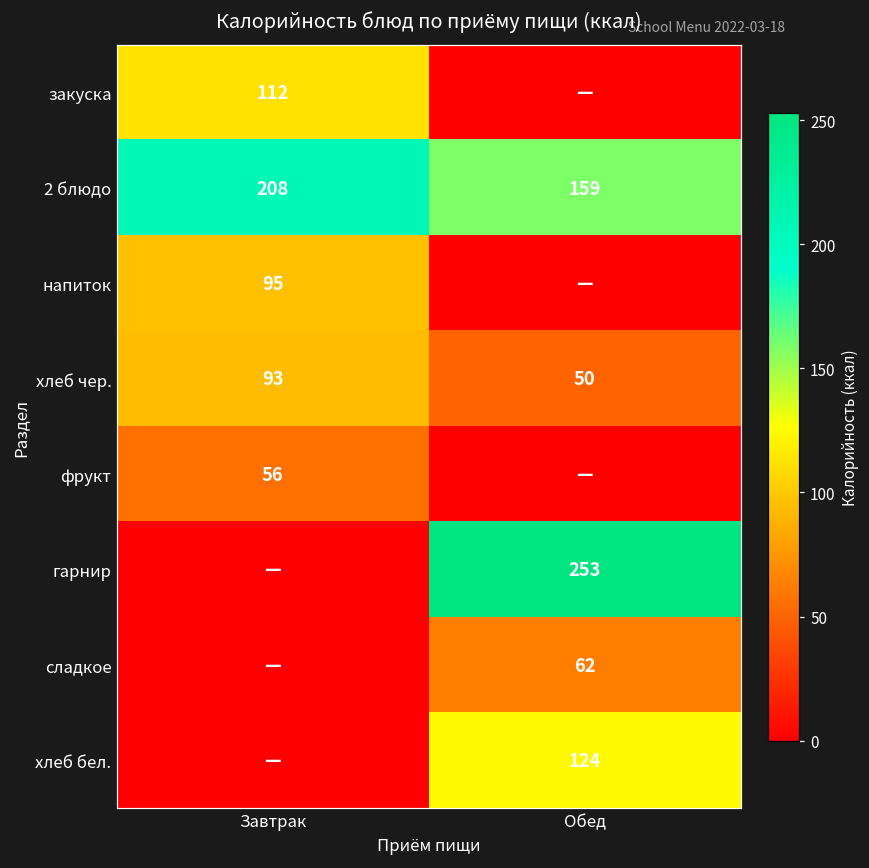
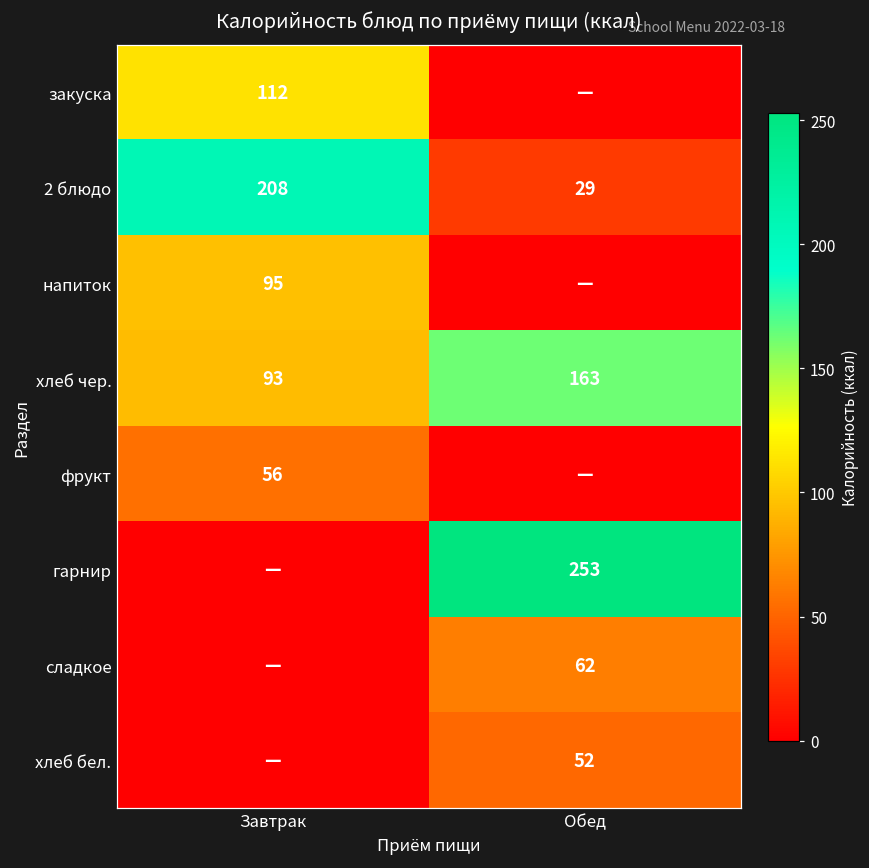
2 блюдо, Обед: 159 -> 29
хлеб чер., Обед: 50 -> 163
хлеб бел., Обед: 124 -> 52
